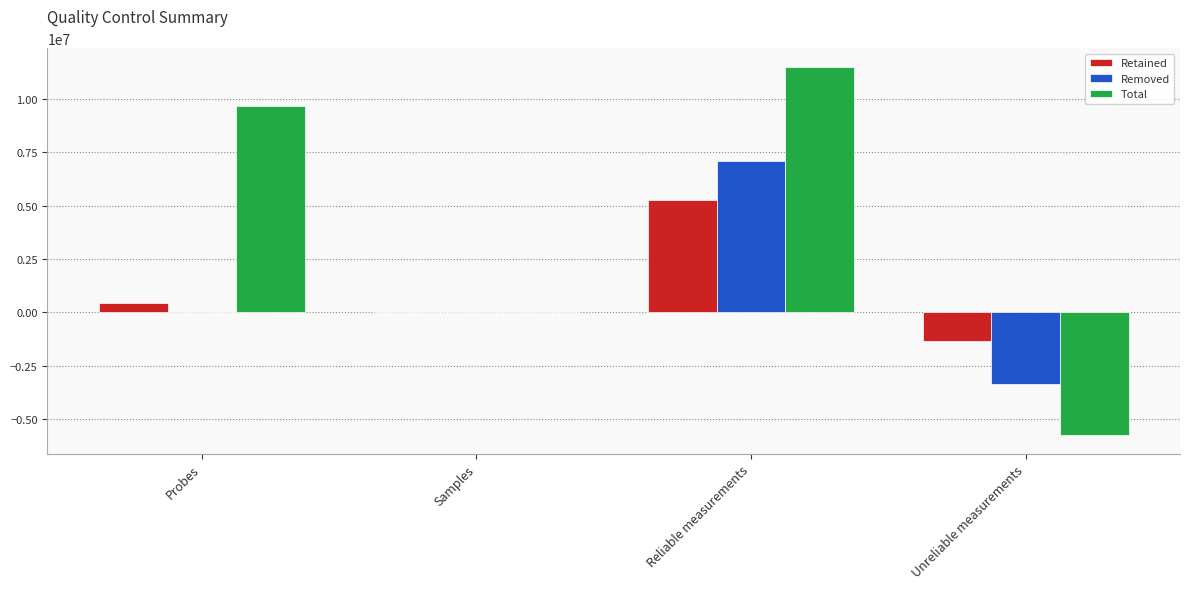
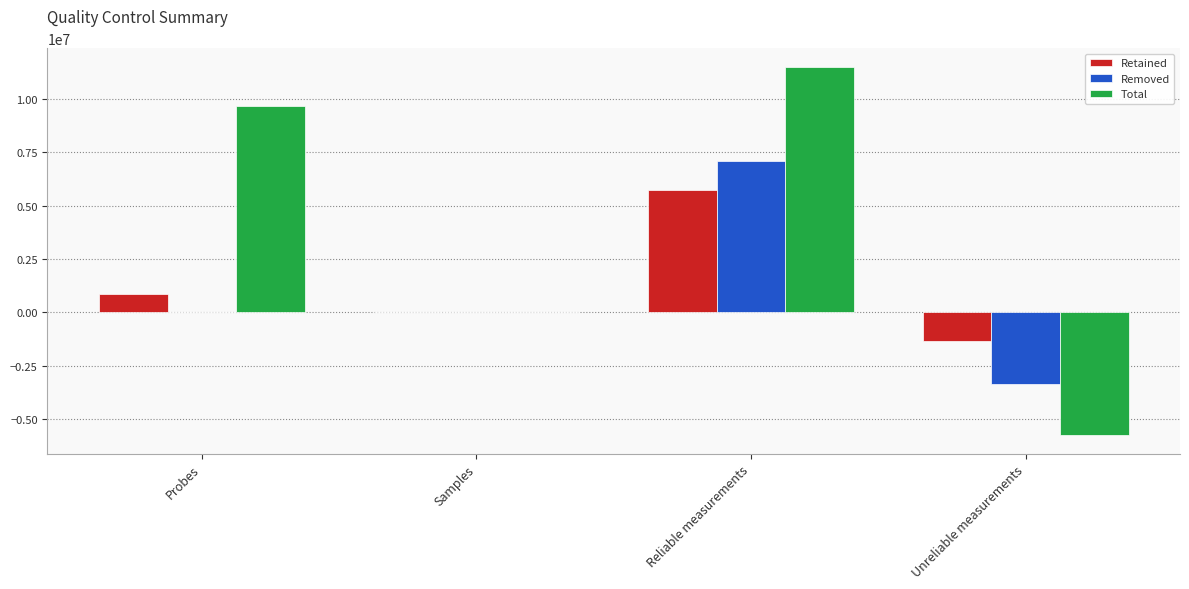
Retained, Probes: 500000 -> 900000
Retained, Reliable measurements: 5300000 -> 5800000
